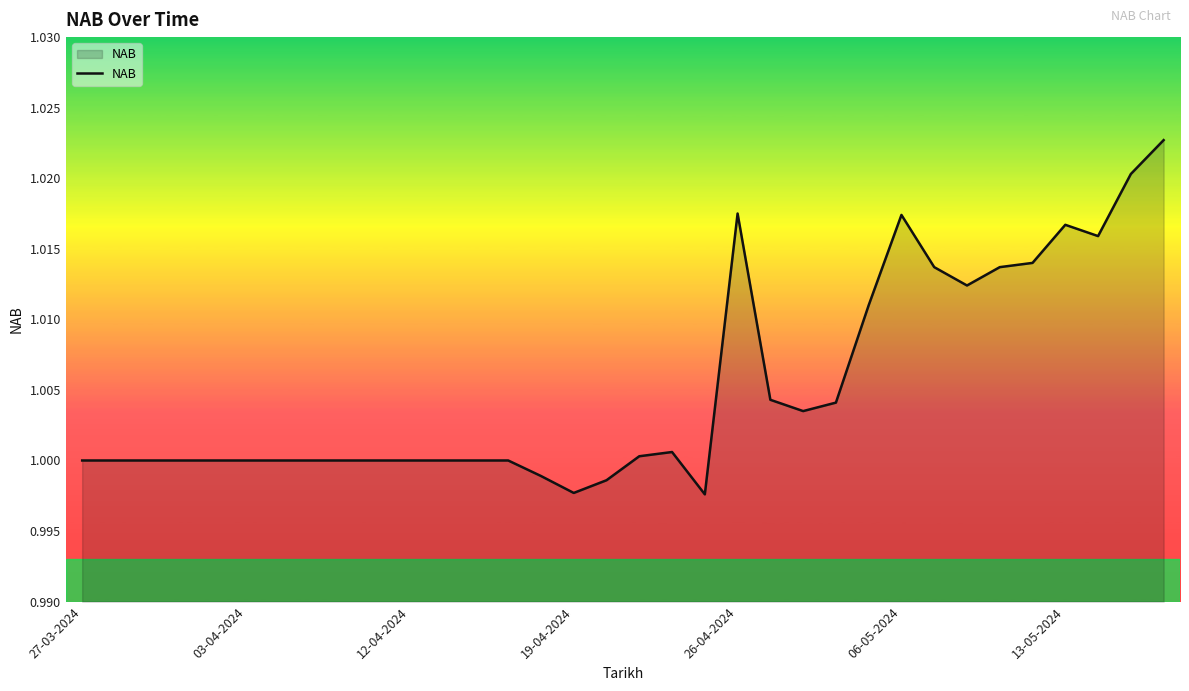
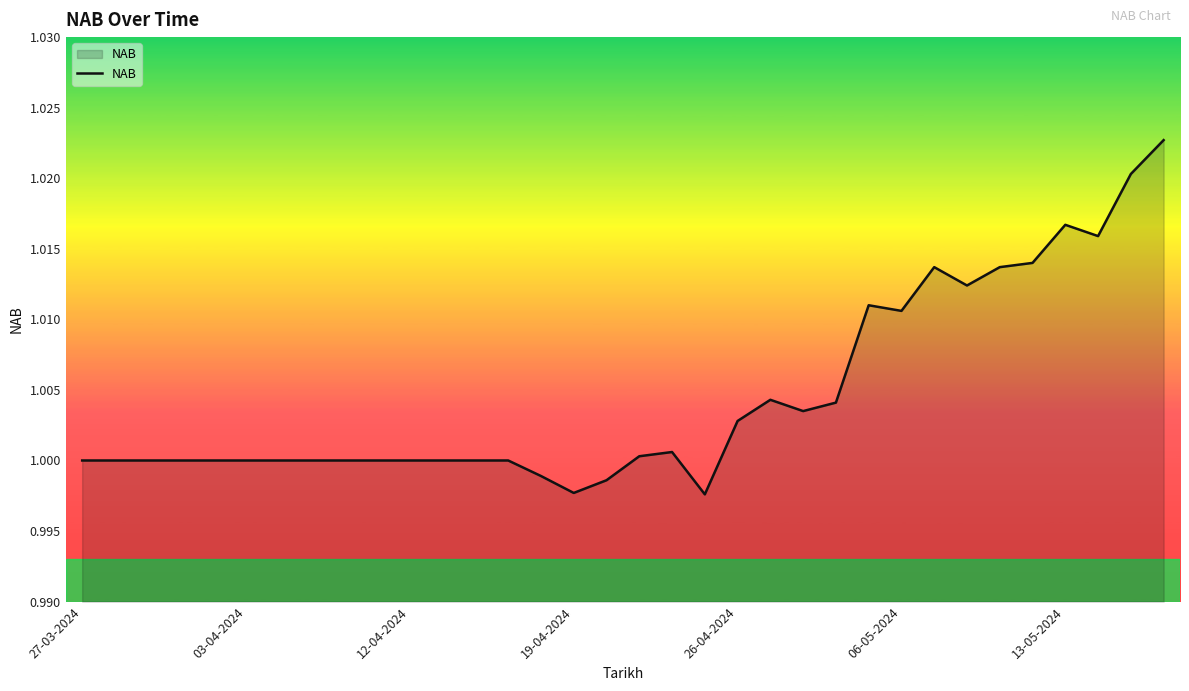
26-04-2024: 1.0175 -> 1.0028
06-05-2024: 1.0174 -> 1.0106
